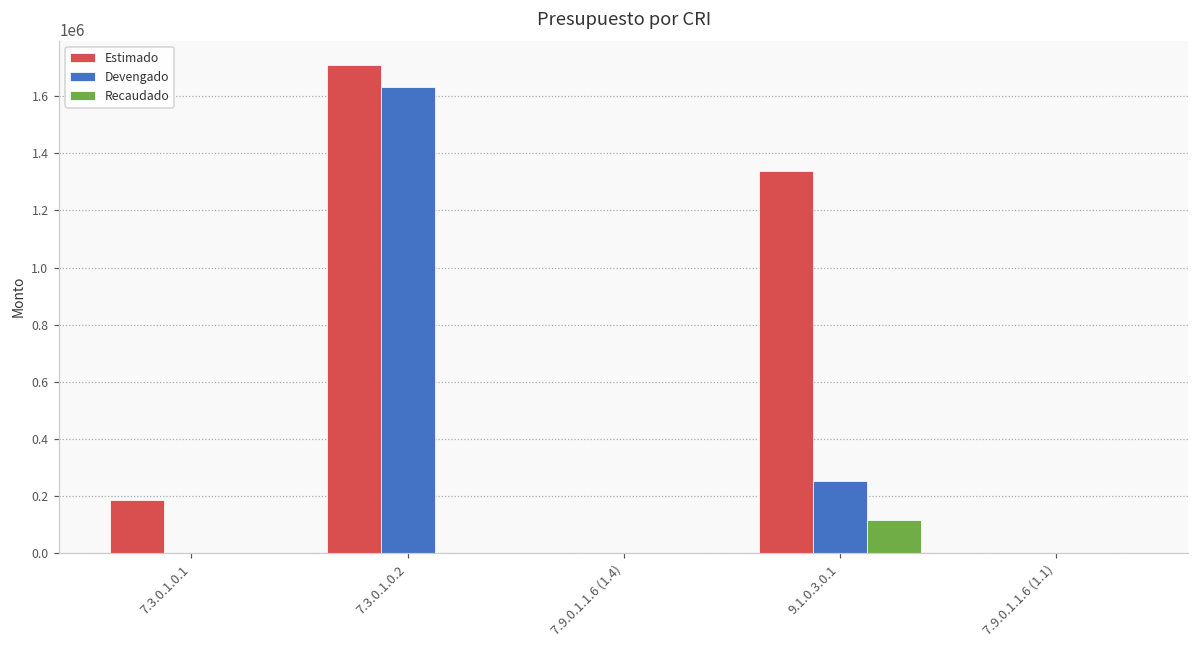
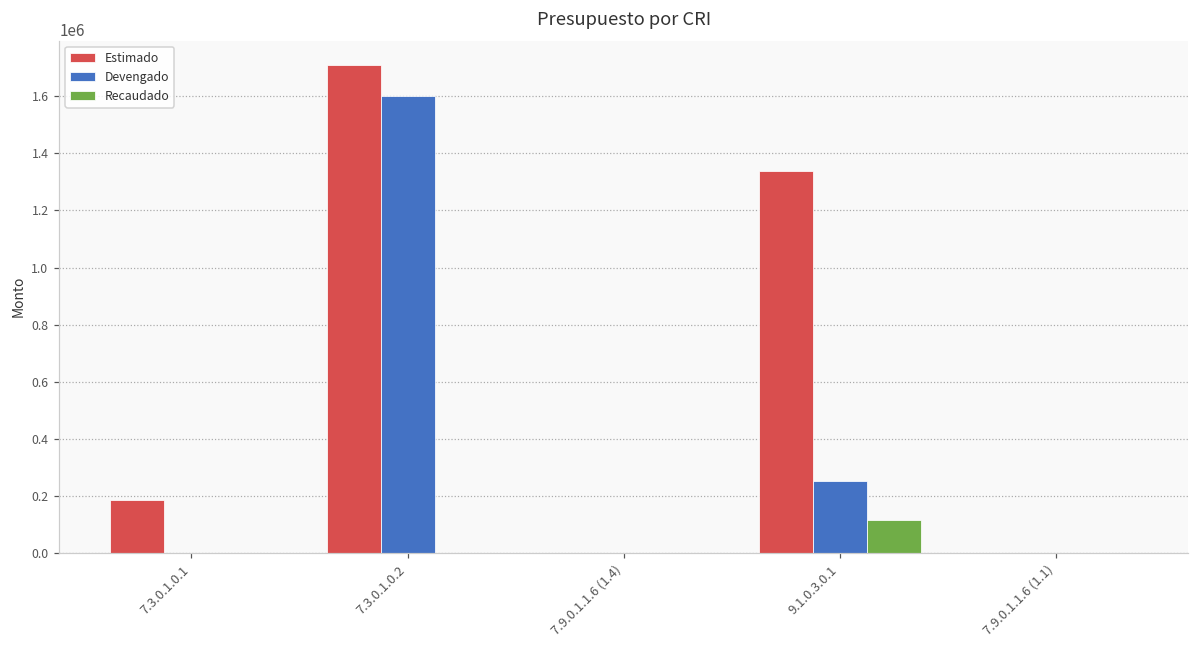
Devengado, 7.3.0.1.0.2: 1630000 -> 1600000
